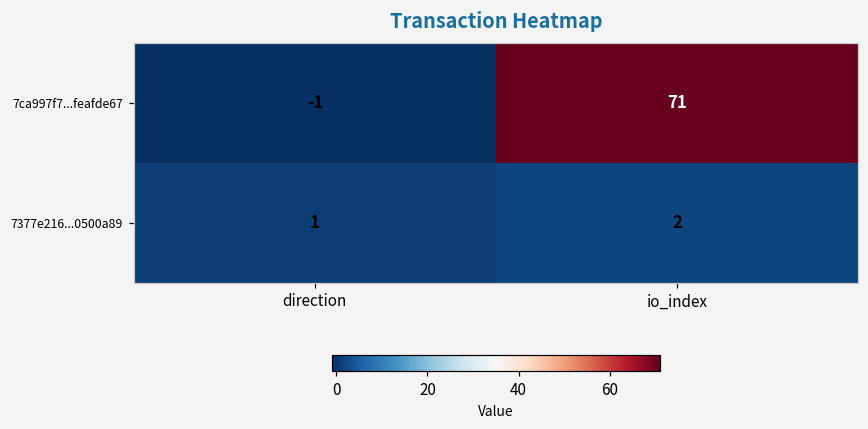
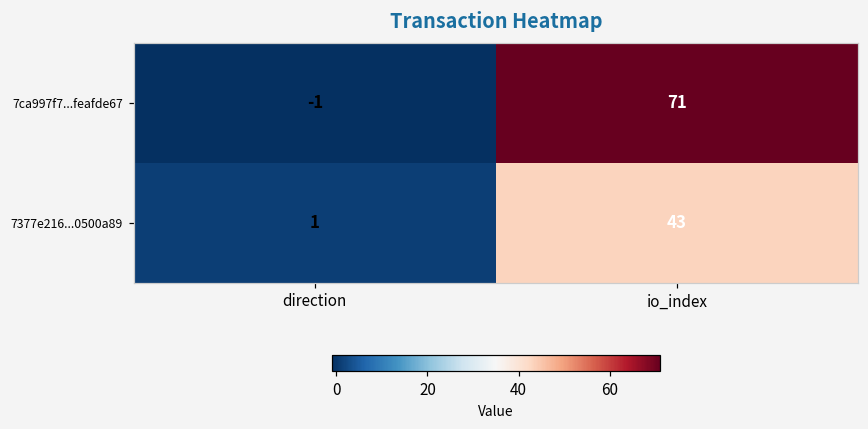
7377e216...0500a89, io_index: 2 -> 43
